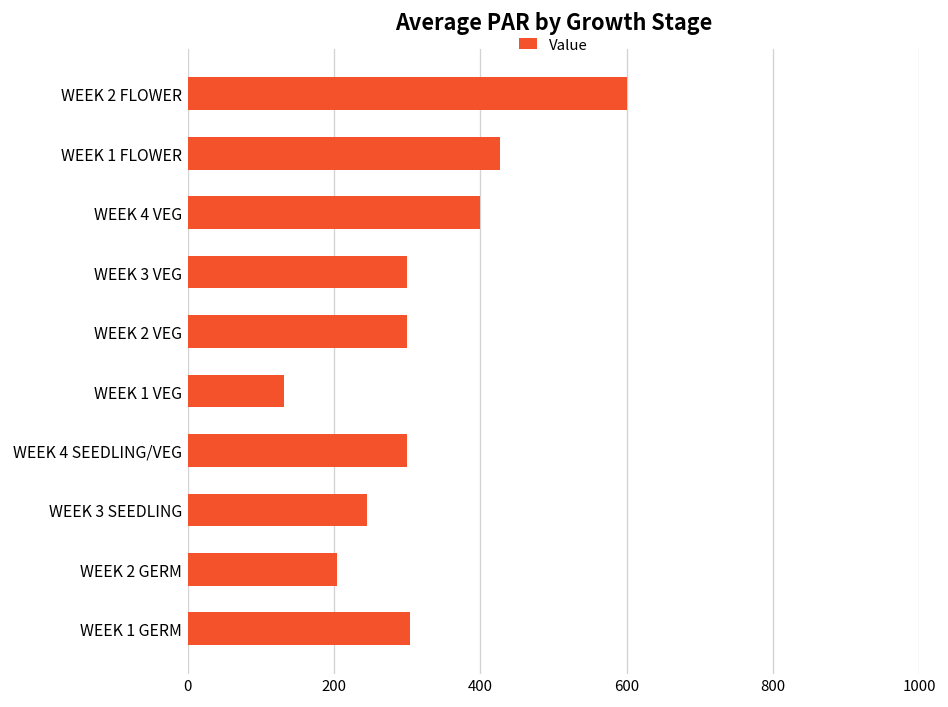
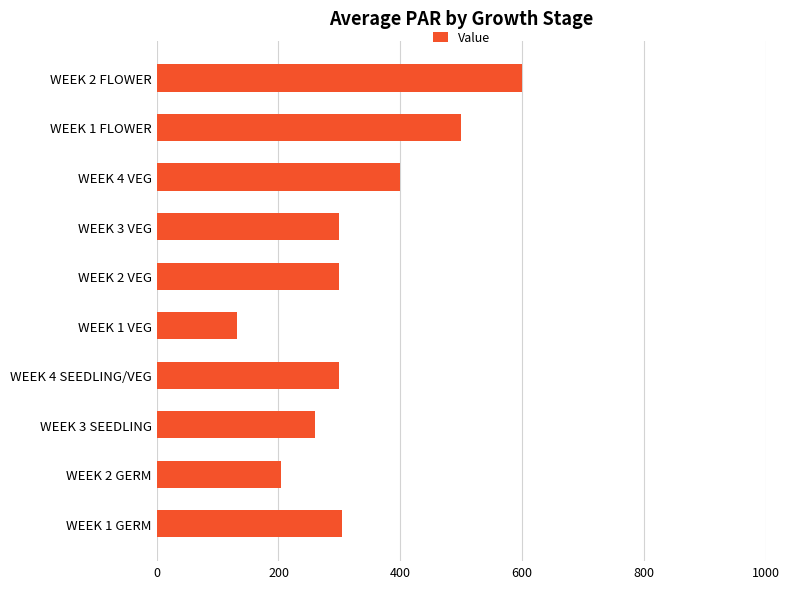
WEEK 1 FLOWER: 430 -> 500
WEEK 3 SEEDLING: 250 -> 260
